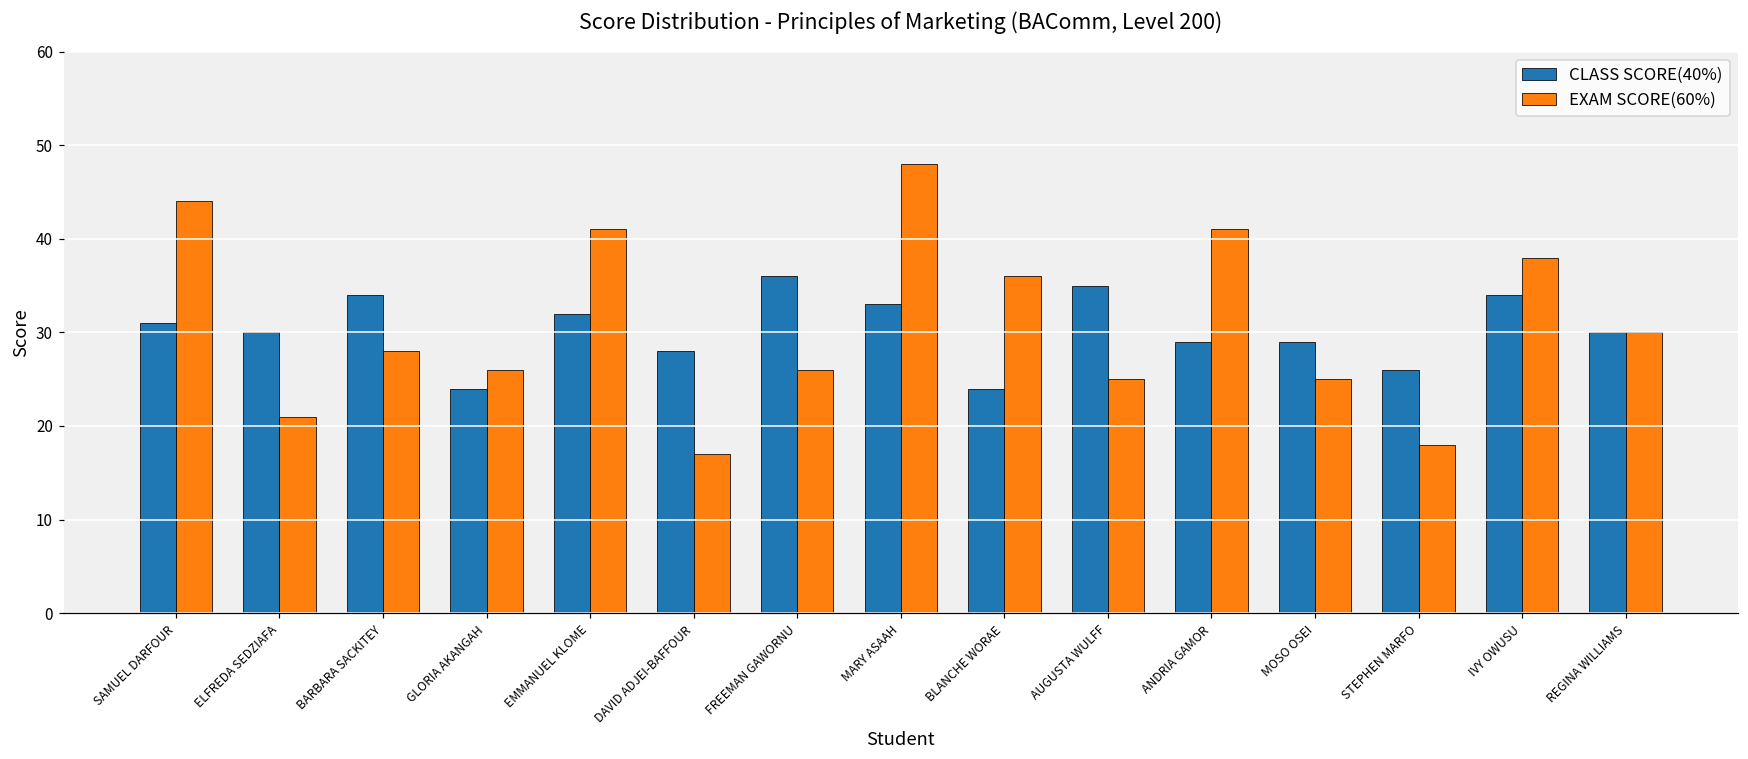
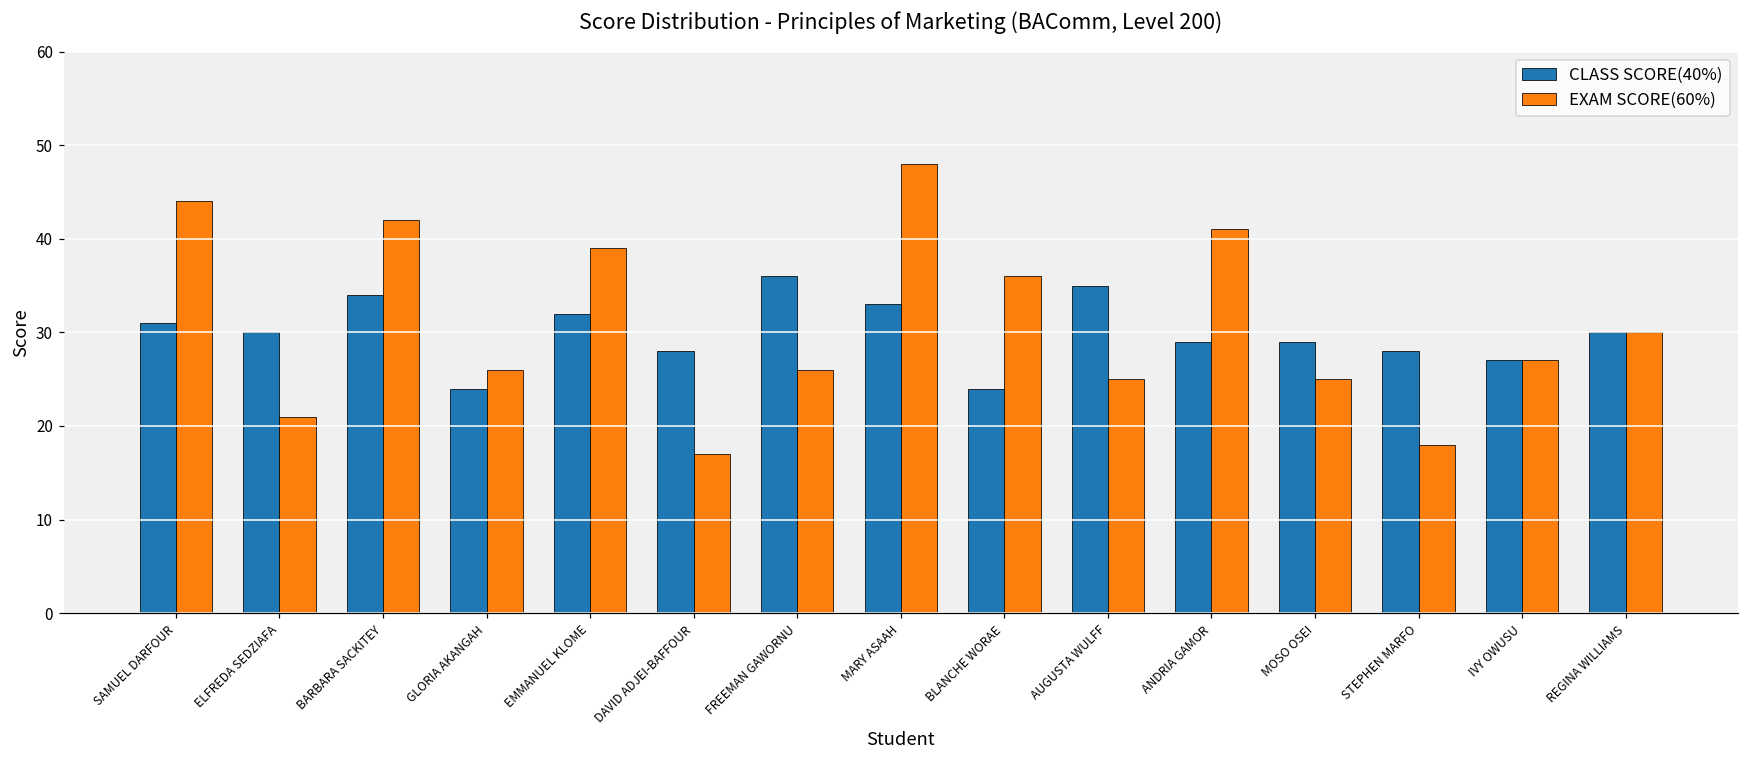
EXAM SCORE(60%), BARBARA SACKITEY: 28 -> 42
EXAM SCORE(60%), EMMANUEL KLOME: 41 -> 39
CLASS SCORE(40%), STEPHEN MARFO: 26 -> 28
CLASS SCORE(40%), IVY OWUSU: 34 -> 27
EXAM SCORE(60%), IVY OWUSU: 38 -> 27
